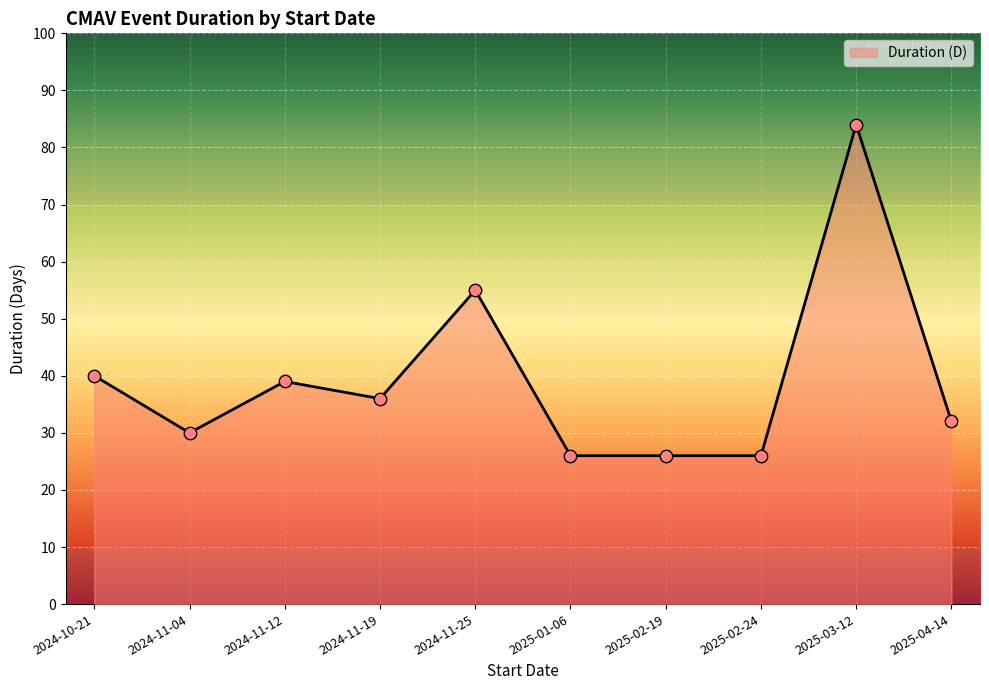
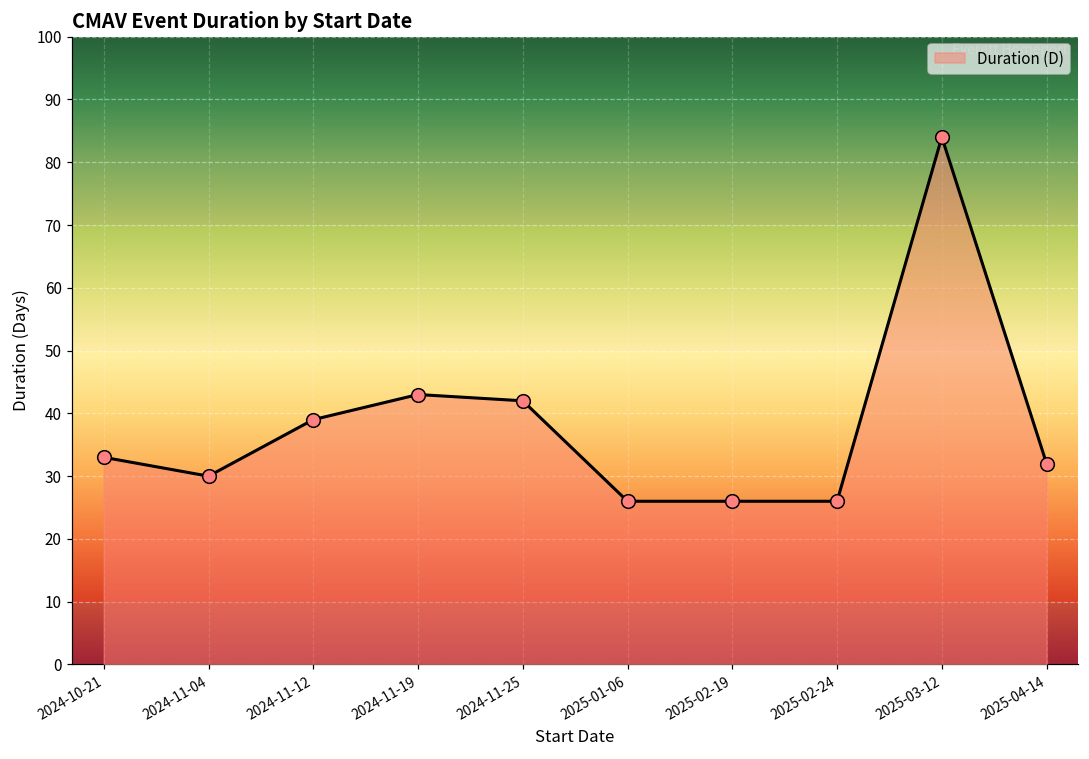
2024-10-21: 40 -> 33
2024-11-19: 36 -> 43
2024-11-25: 55 -> 42
